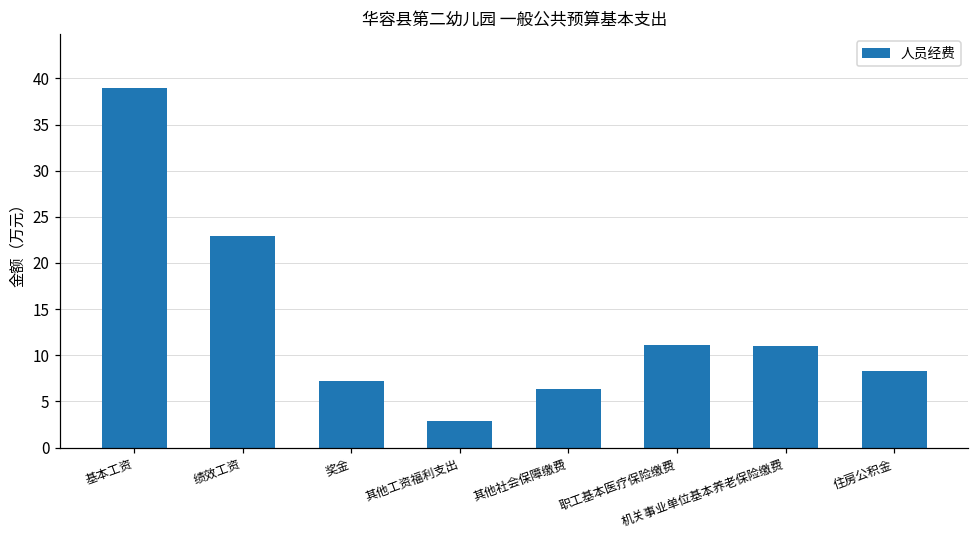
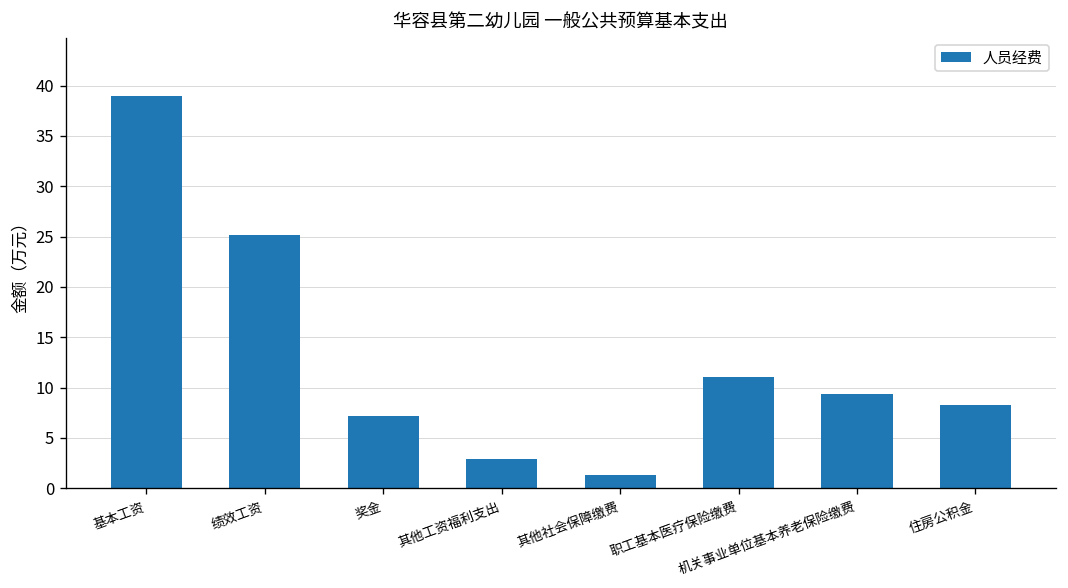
绩效工资: 23 -> 25
其他社会保障缴费: 6 -> 1
机关事业单位基本养老保险缴费: 11 -> 9
